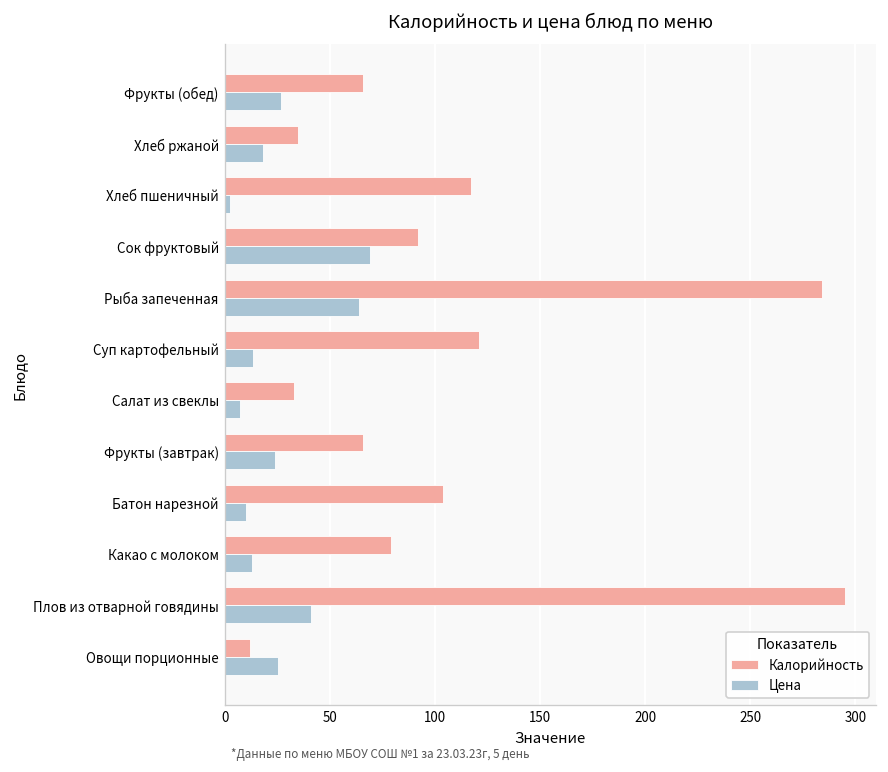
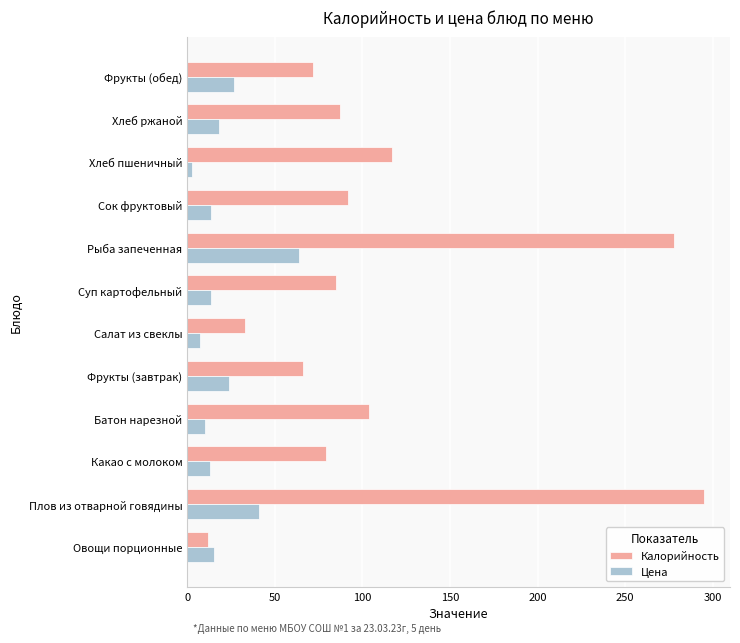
Калорийность, Фрукты (обед): 66 -> 72
Калорийность, Хлеб ржаной: 35 -> 87
Цена, Сок фруктовый: 69 -> 14
Калорийность, Рыба запеченная: 284 -> 278
Калорийность, Суп картофельный: 121 -> 85
Цена, Овощи порционные: 25 -> 15
